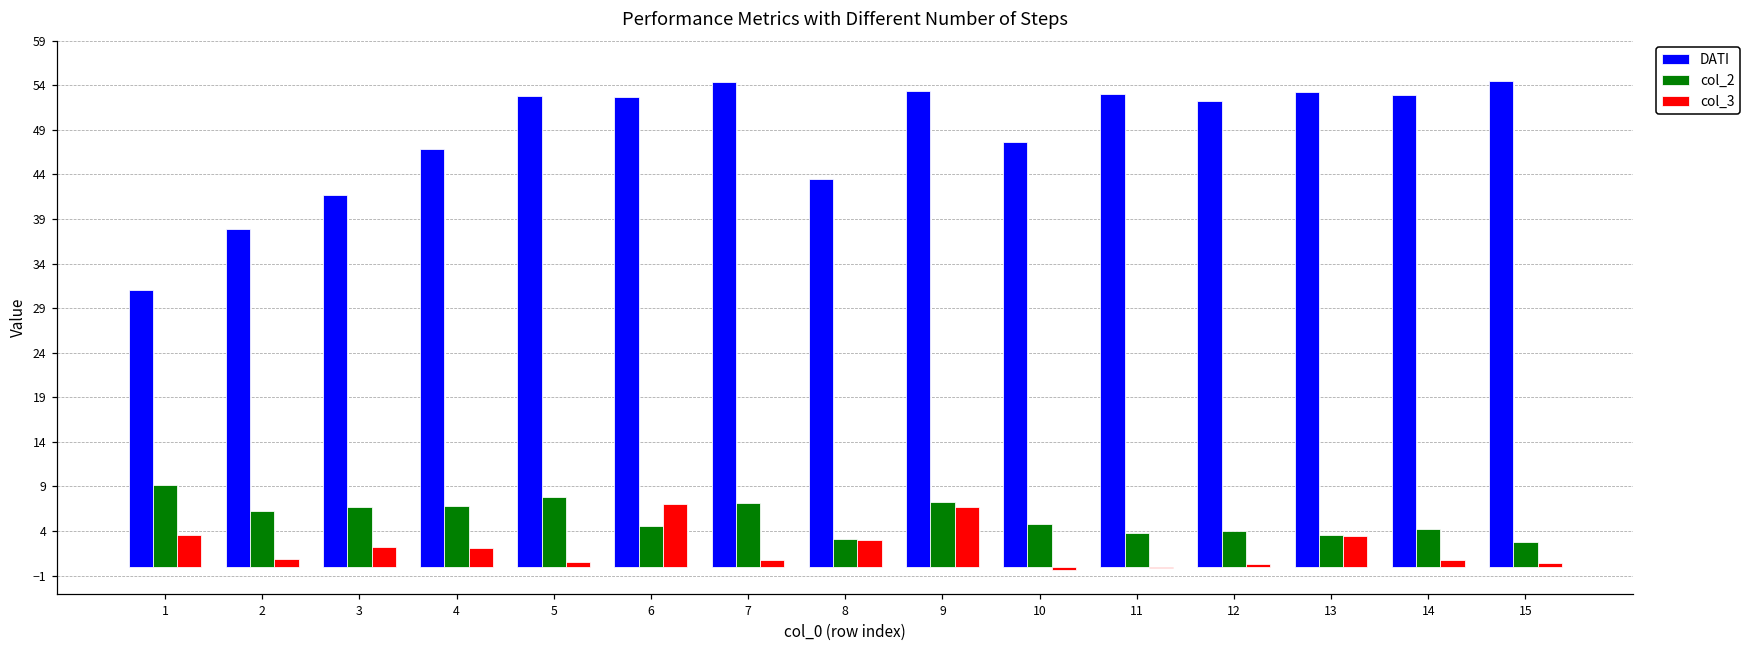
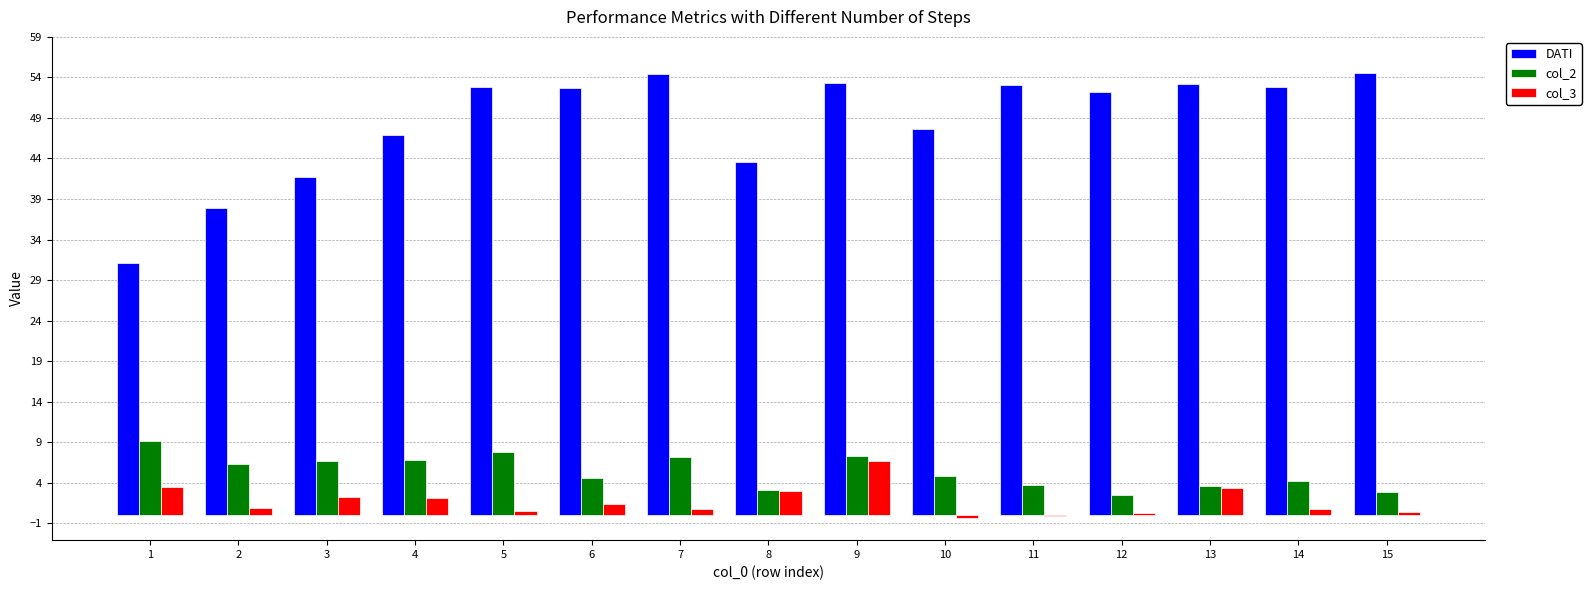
col_3, 6: 7 -> 1
col_2, 12: 4 -> 2
